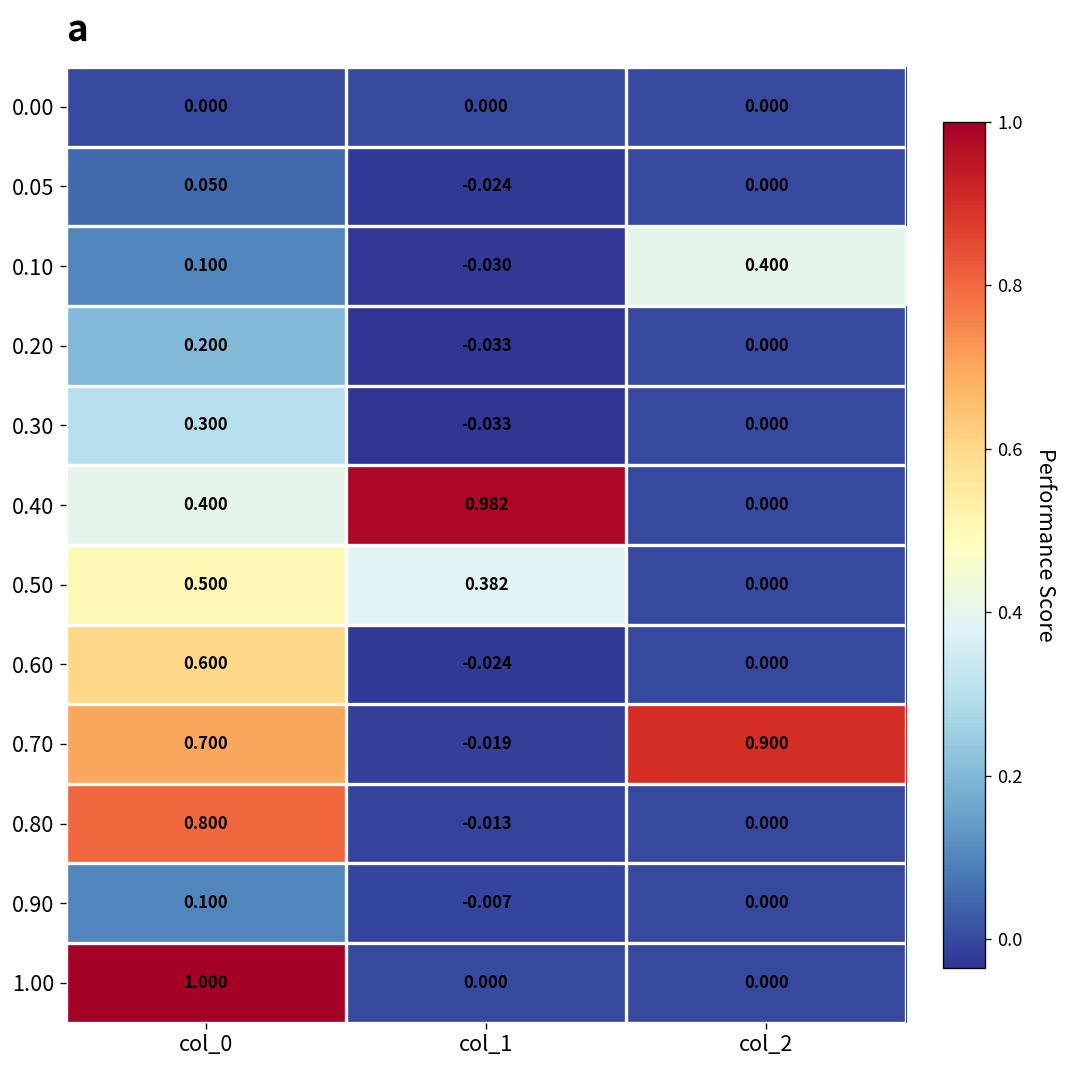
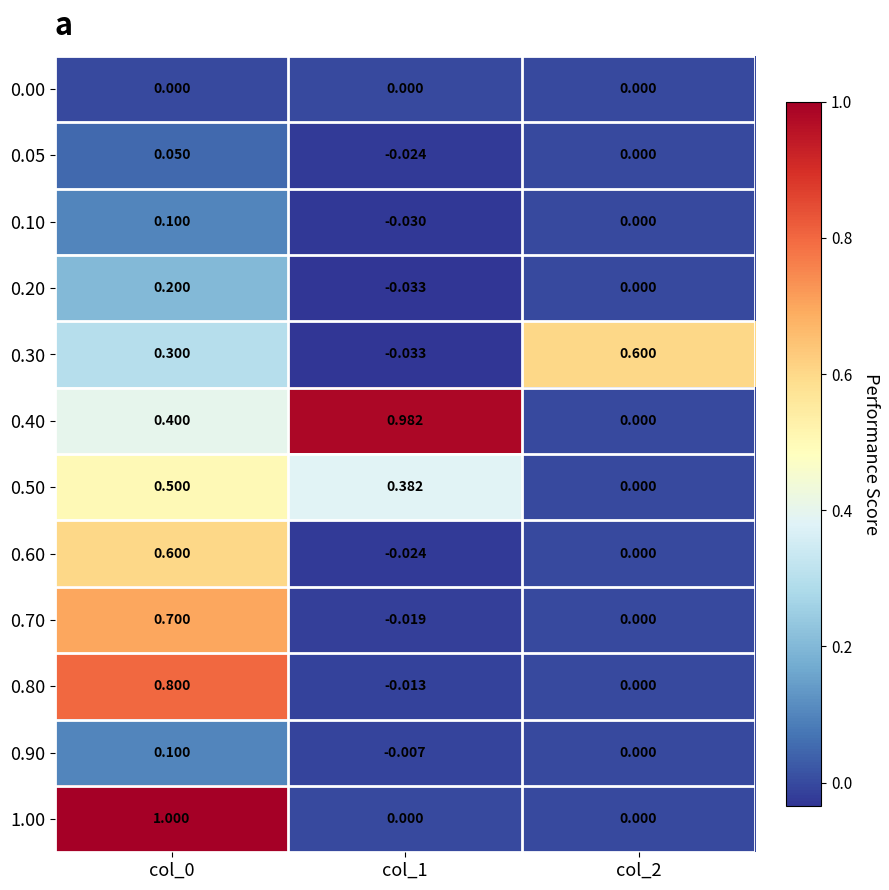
0.10, col_2: 0.400 -> 0.000
0.30, col_2: 0.000 -> 0.600
0.70, col_2: 0.900 -> 0.000
